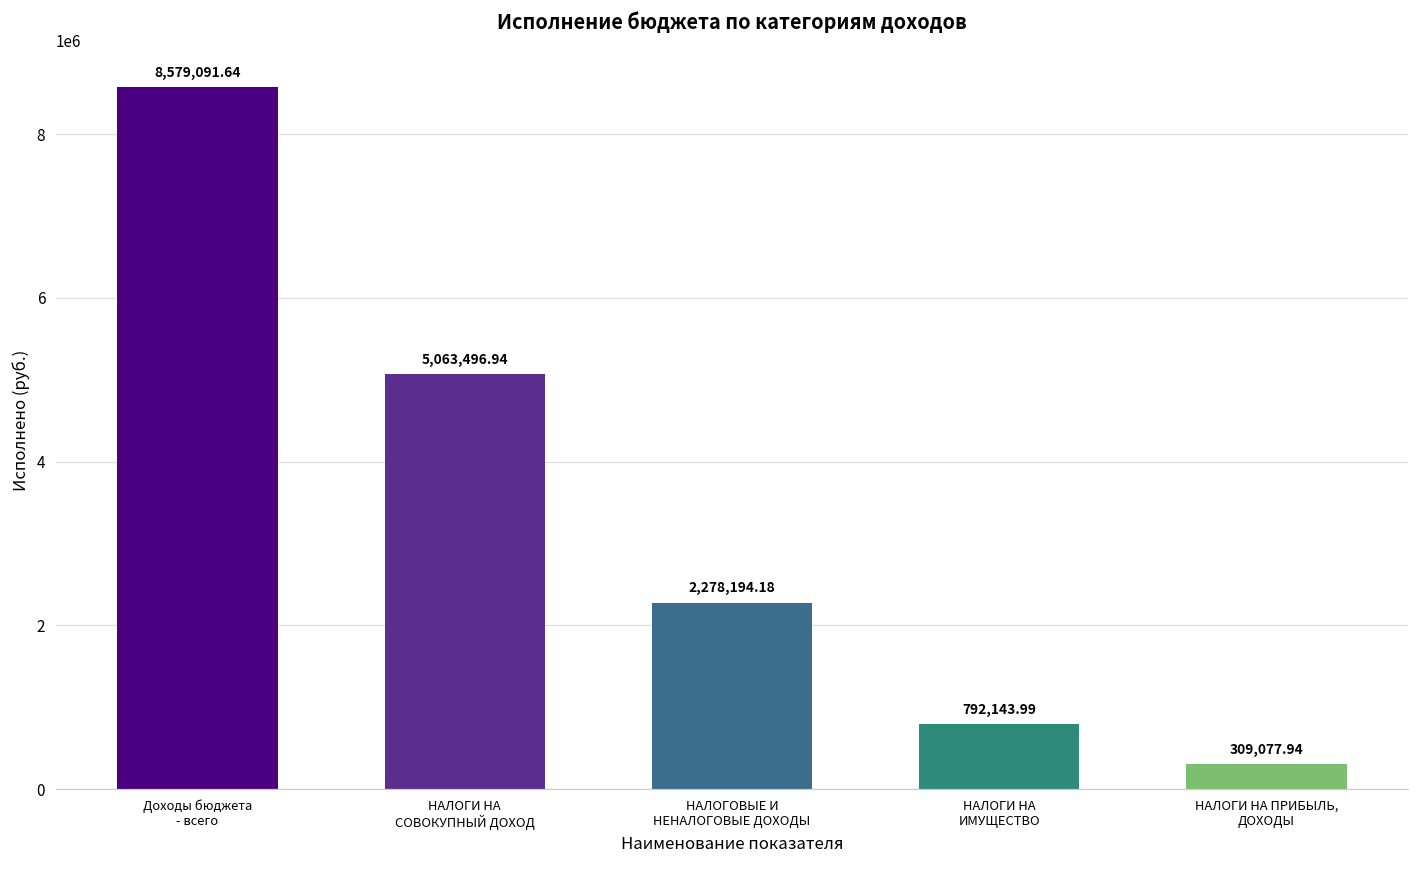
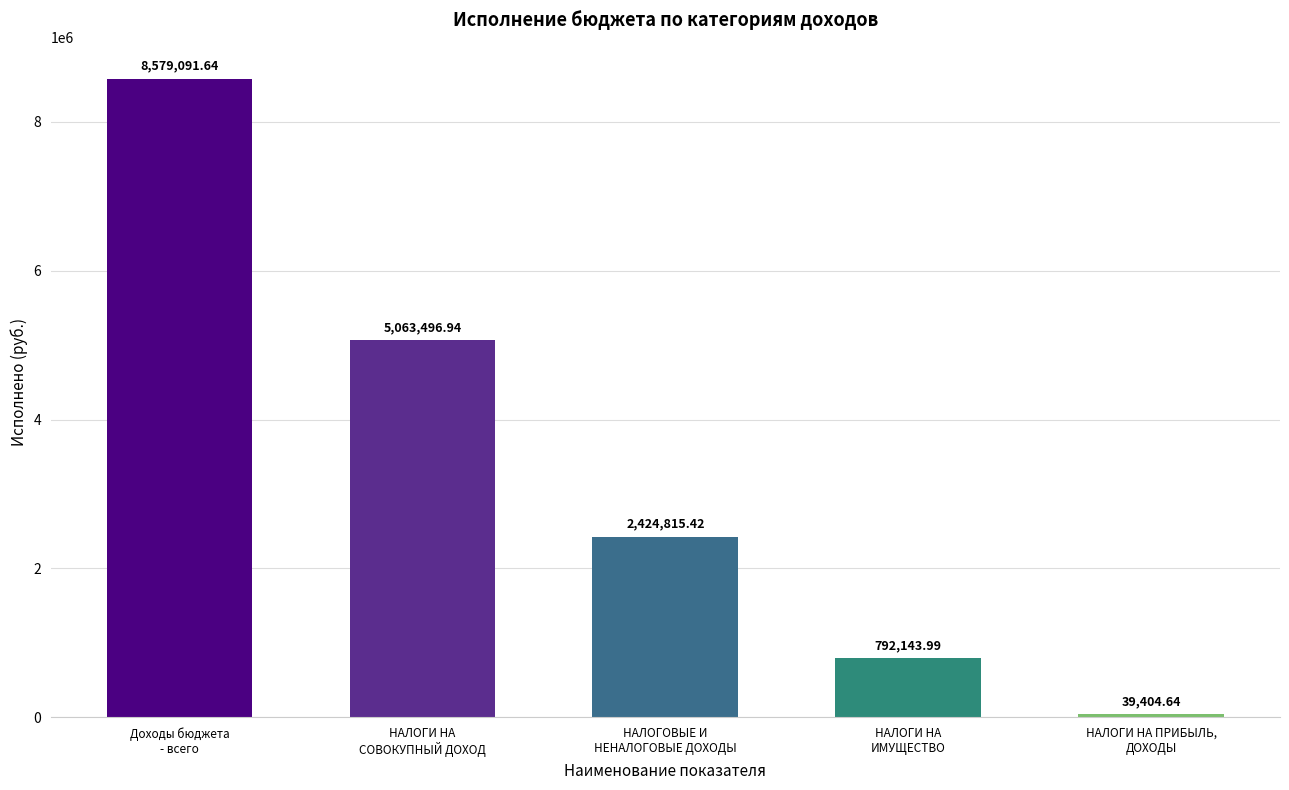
НАЛОГОВЫЕ И НЕНАЛОГОВЫЕ ДОХОДЫ: 2,278,194.18 -> 2,424,815.42
НАЛОГИ НА ПРИБЫЛЬ, ДОХОДЫ: 309,077.94 -> 39,404.64
